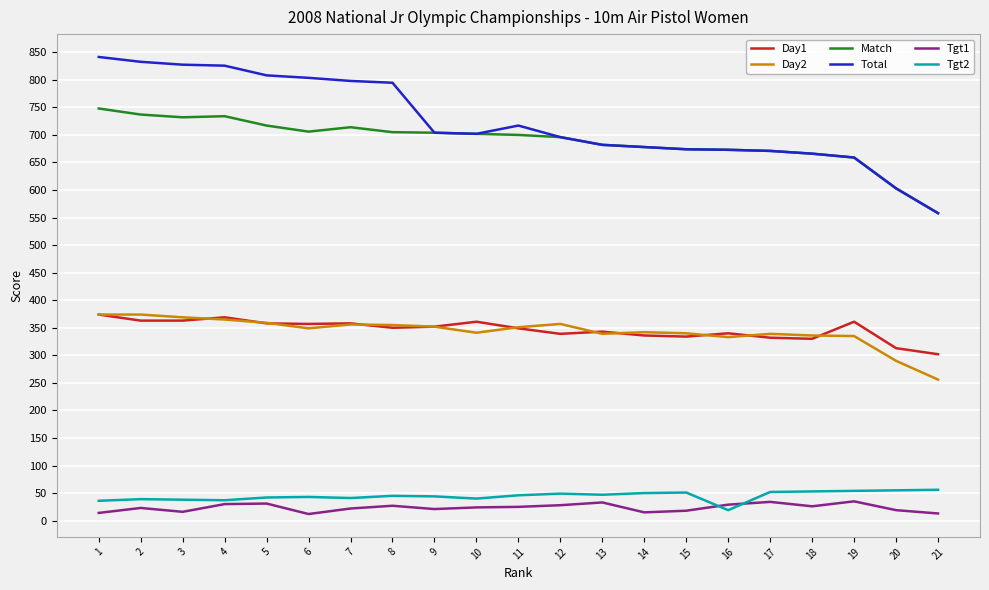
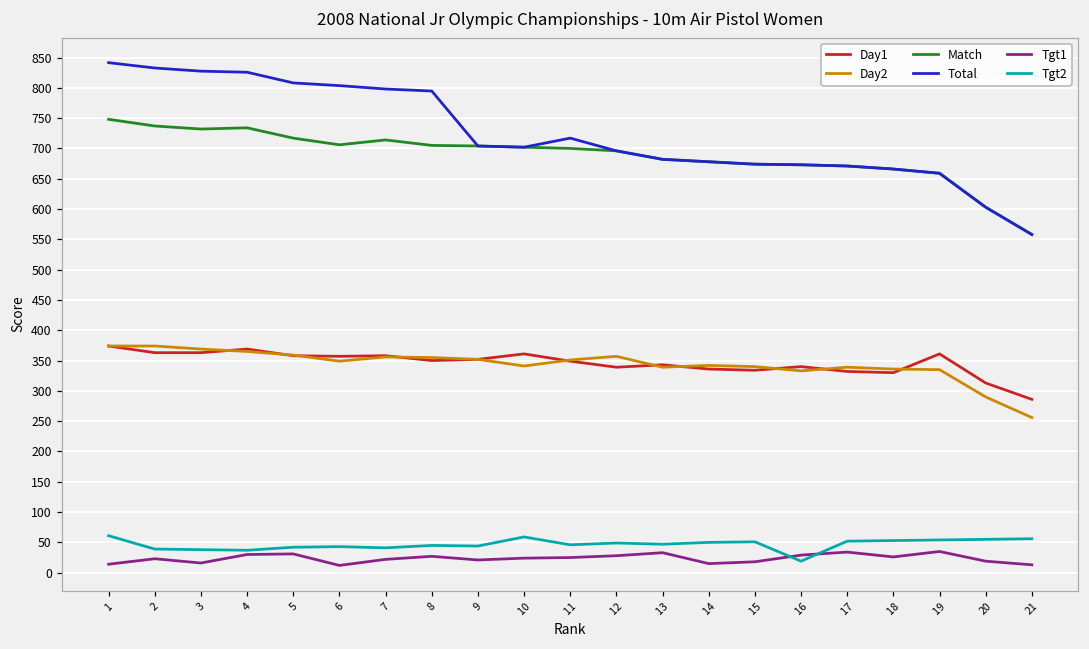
Tgt2, 1: 40 -> 60
Tgt2, 10: 40 -> 60
Day1, 21: 300 -> 290
